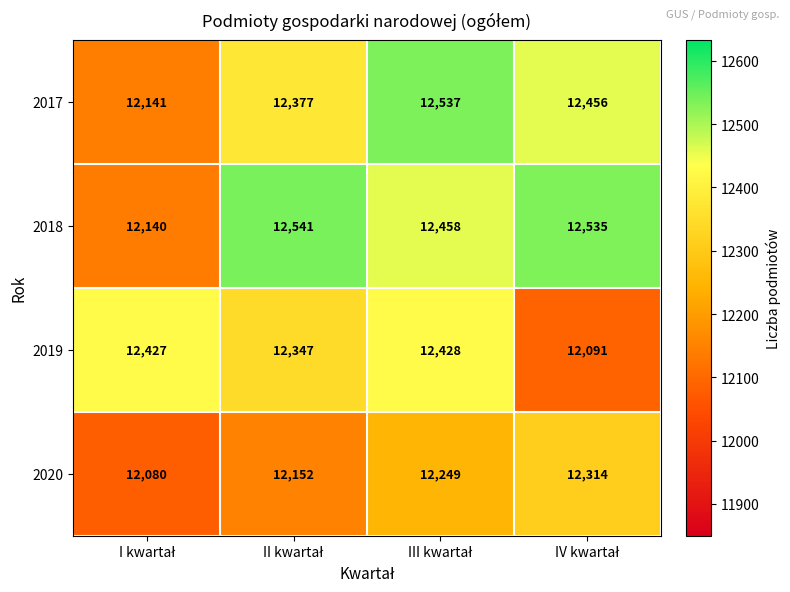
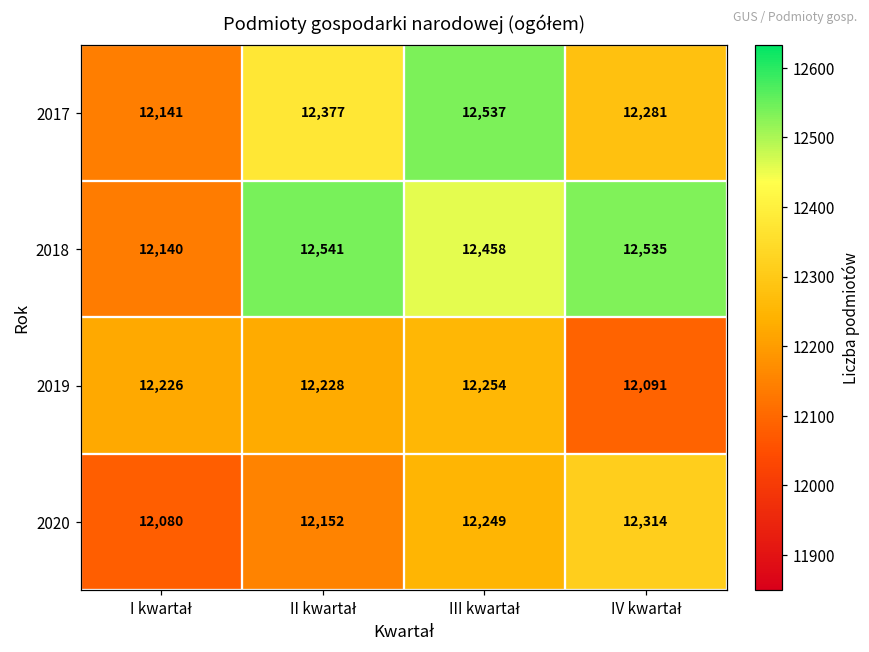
2017, IV kwartał: 12,456 -> 12,281
2019, I kwartał: 12,427 -> 12,226
2019, II kwartał: 12,347 -> 12,228
2019, III kwartał: 12,428 -> 12,254
